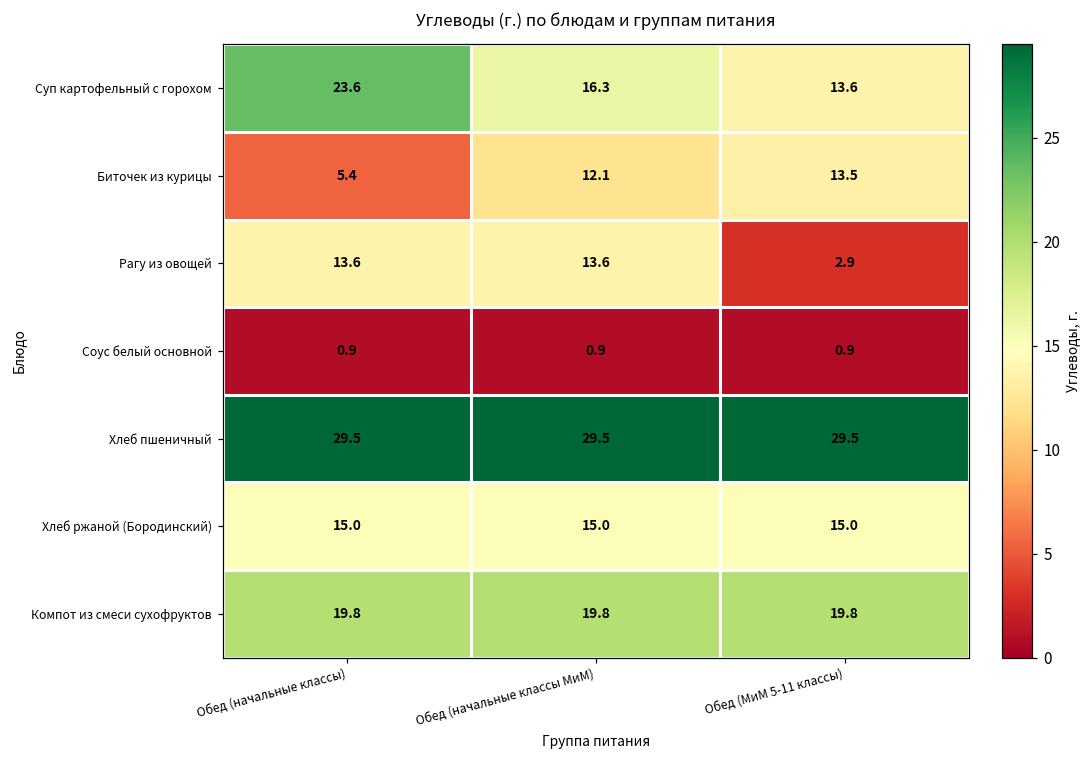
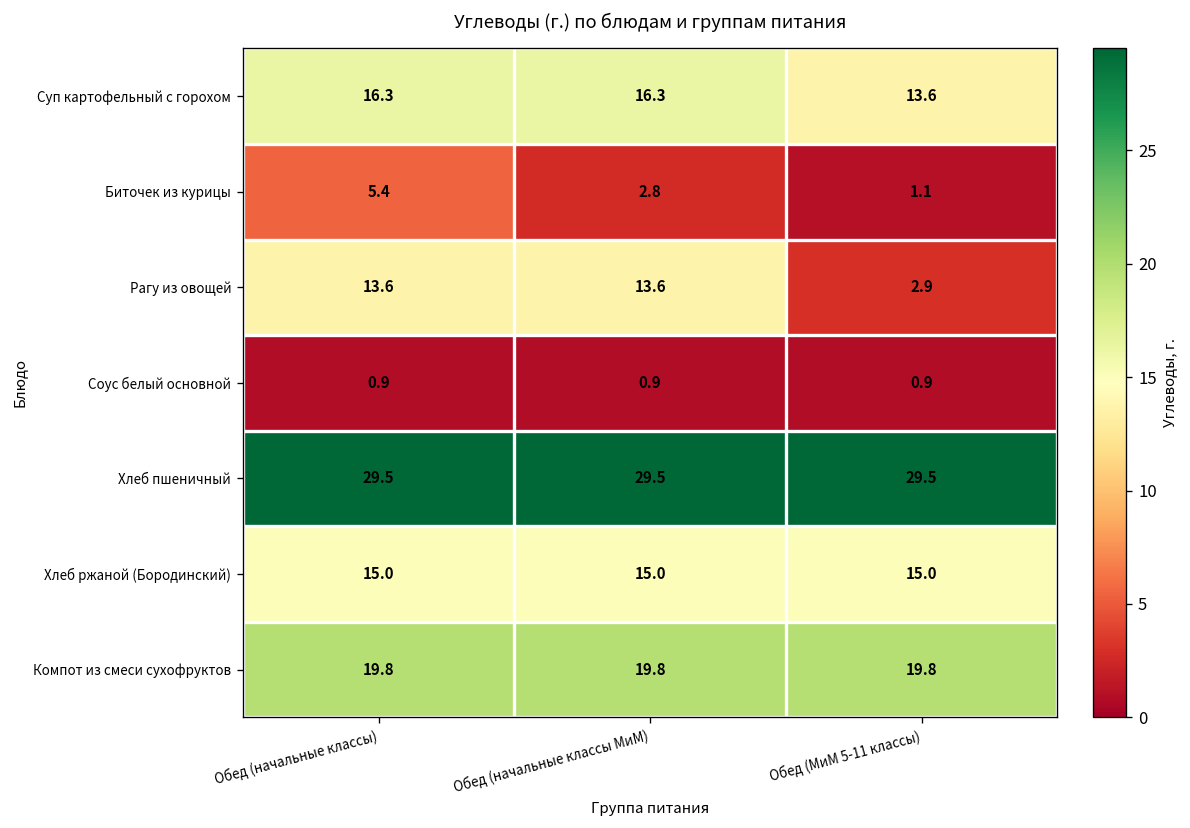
Суп картофельный с горохом, Обед (начальные классы): 23.6 -> 16.3
Биточек из курицы, Обед (начальные классы МиМ): 12.1 -> 2.8
Биточек из курицы, Обед (МиМ 5-11 классы): 13.5 -> 1.1
